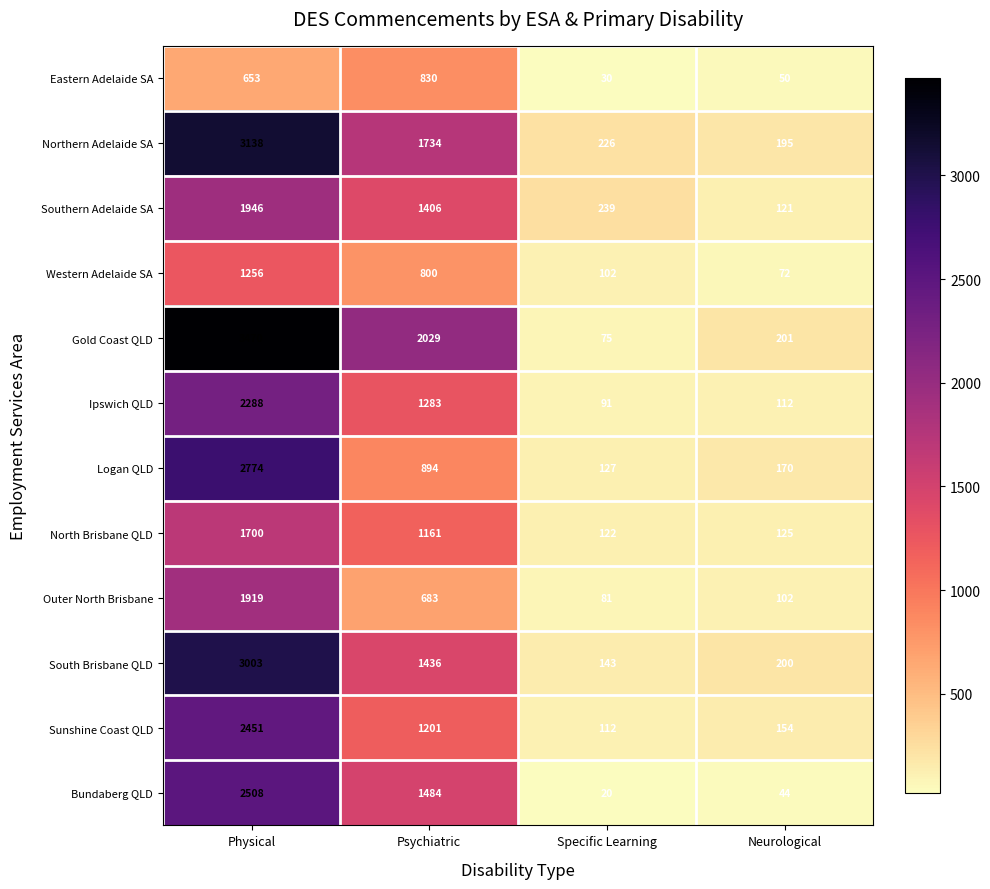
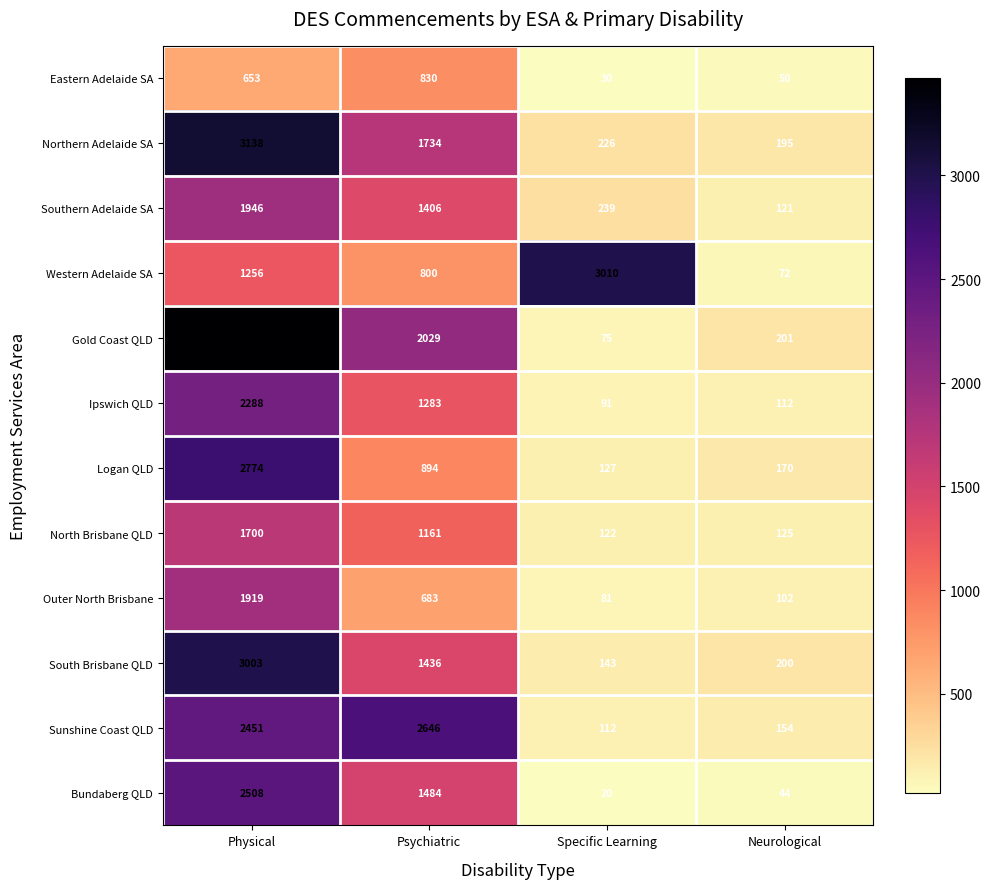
Western Adelaide SA, Specific Learning: 102 -> 3010
Sunshine Coast QLD, Psychiatric: 1201 -> 2646
